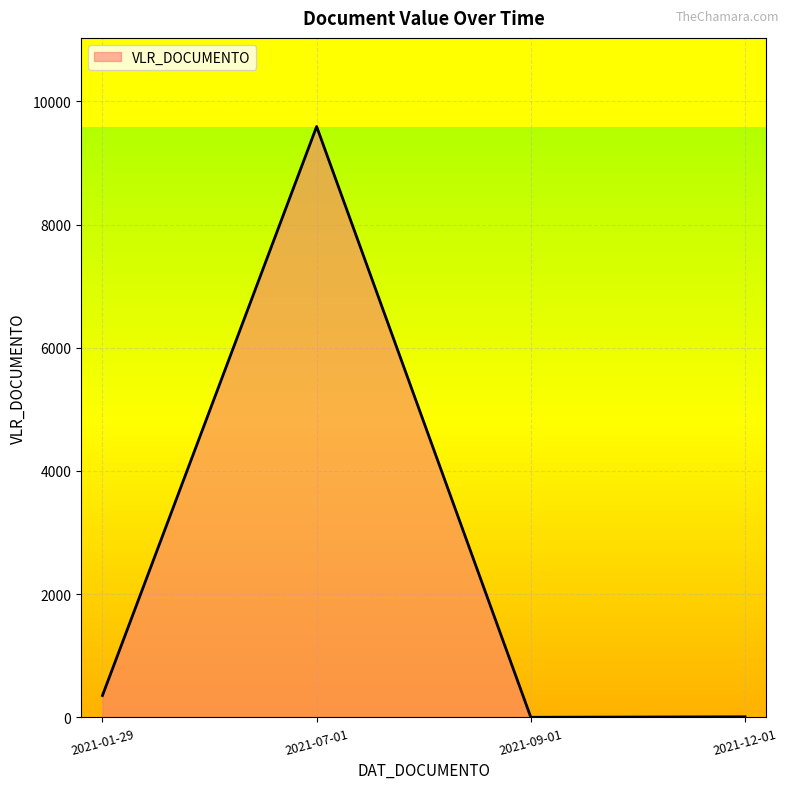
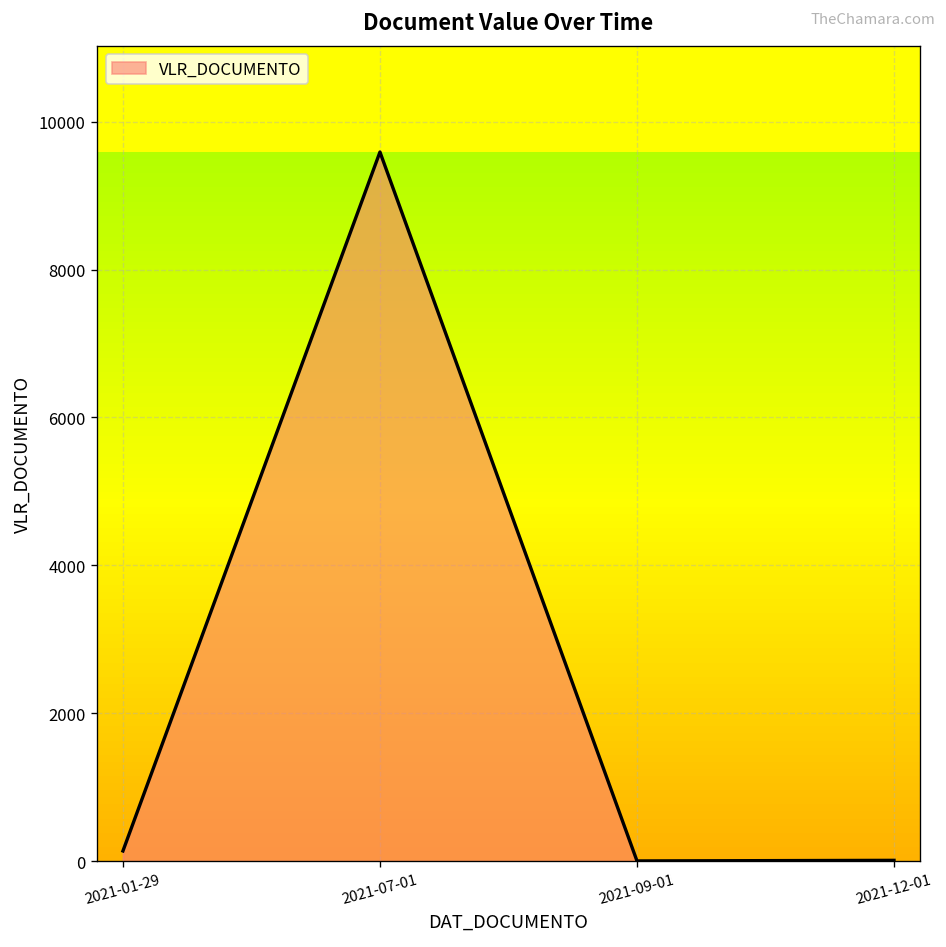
2021-01-29: 400 -> 100
